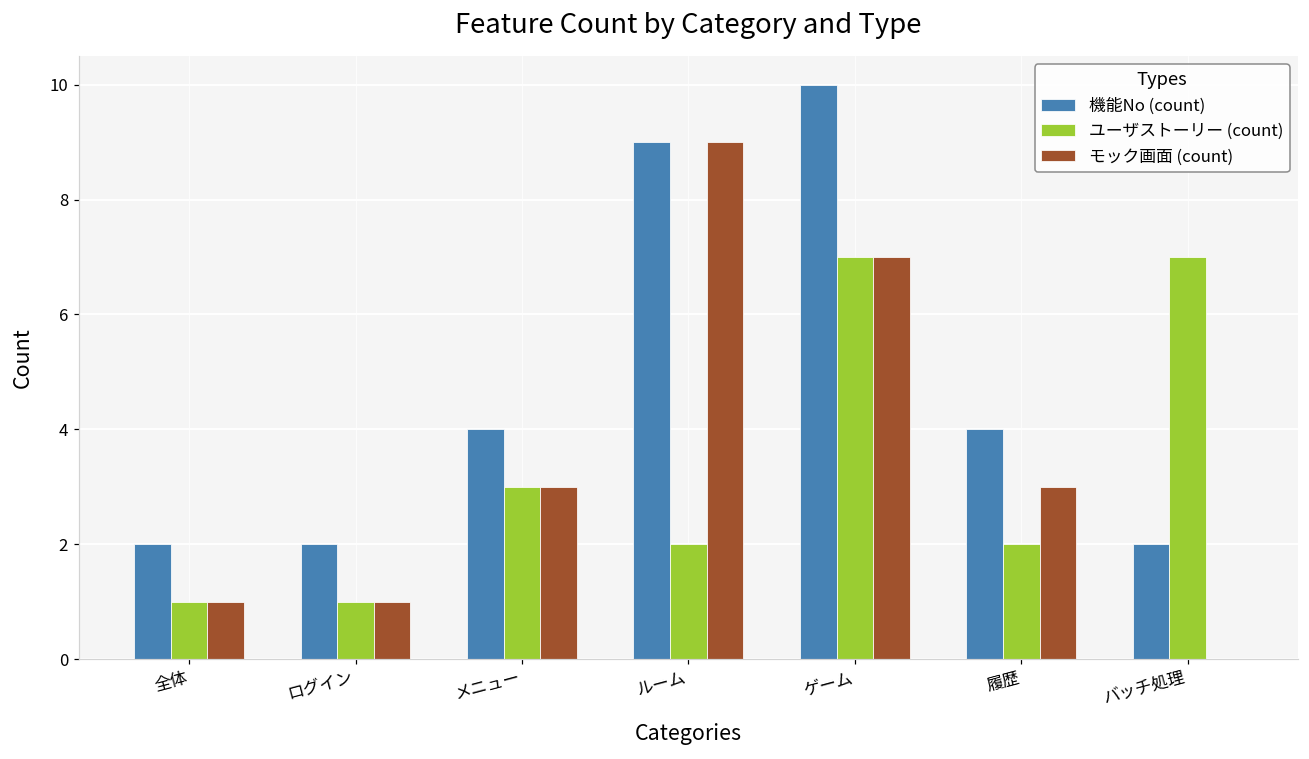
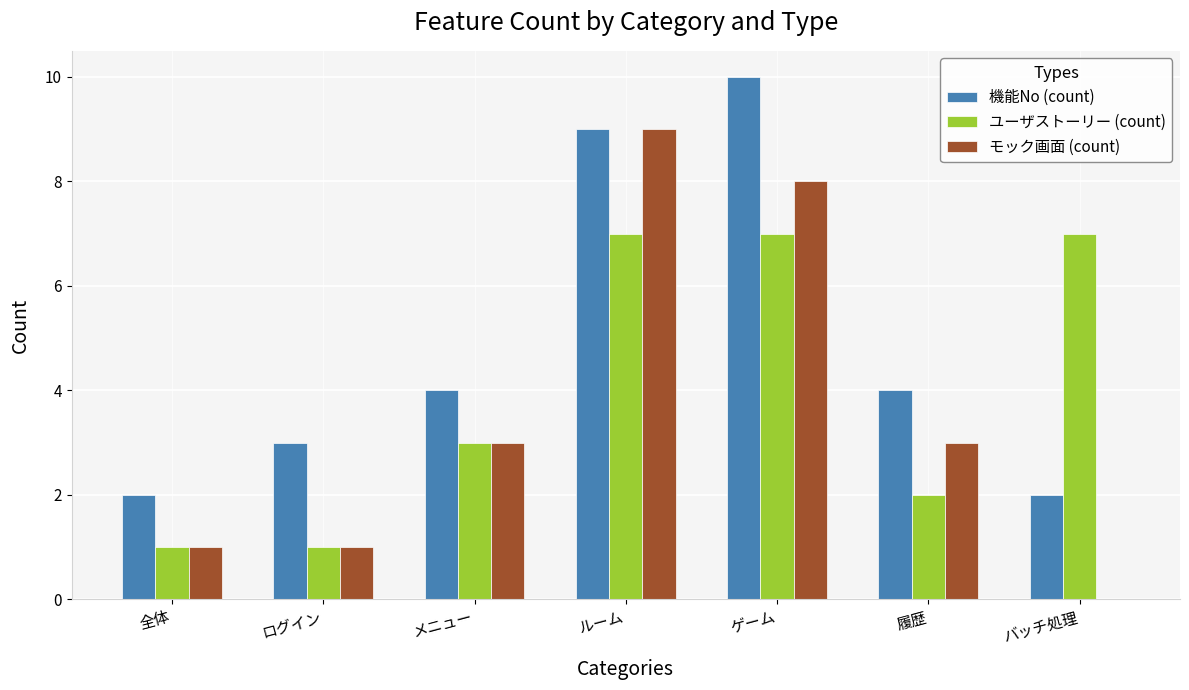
機能No (count), ログイン: 2 -> 3
ユーザストーリー (count), ルーム: 2 -> 7
モック画面 (count), ゲーム: 7 -> 8
